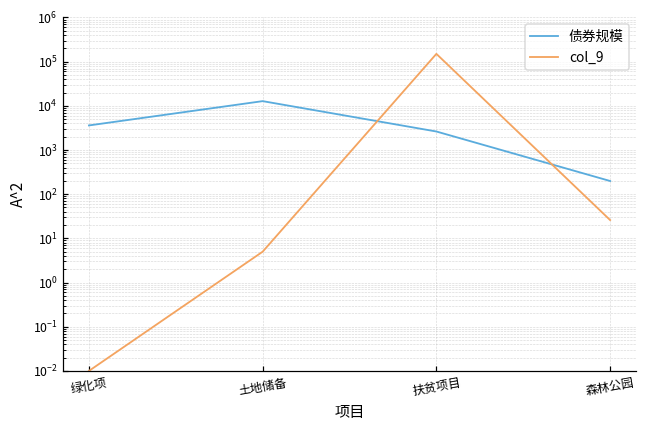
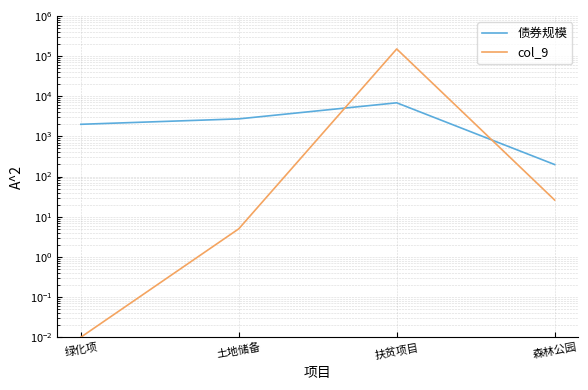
债券规模, 绿化项: 4000 -> 2000
债券规模, 土地储备: 13000 -> 3000
债券规模, 扶贫项目: 3000 -> 7000
